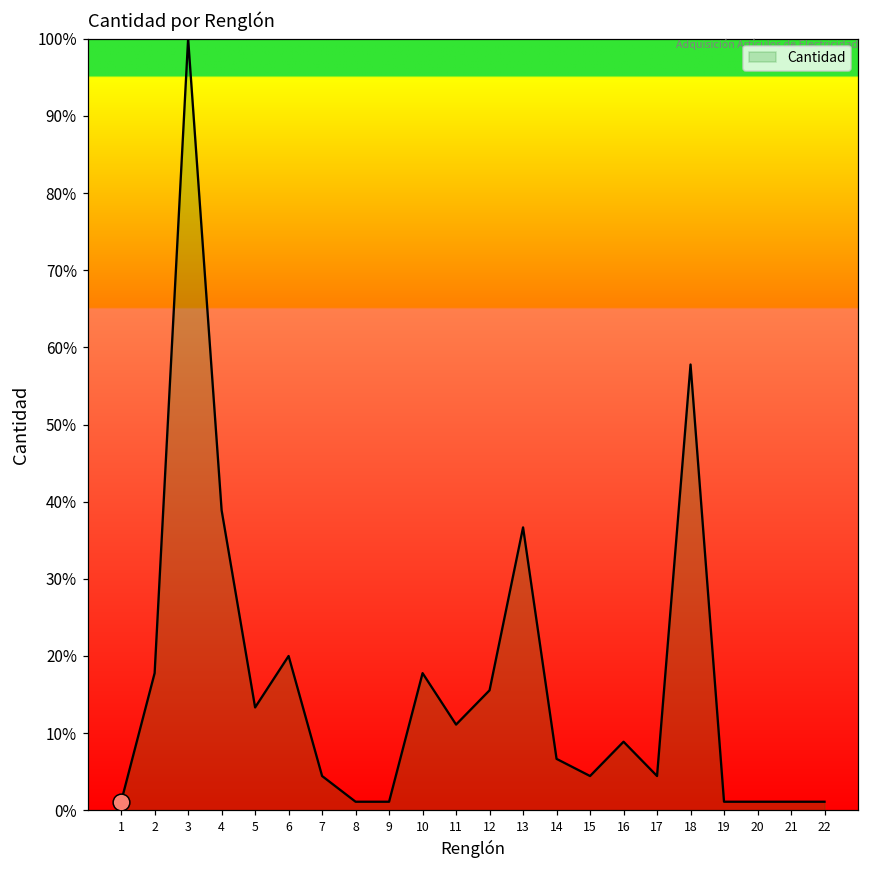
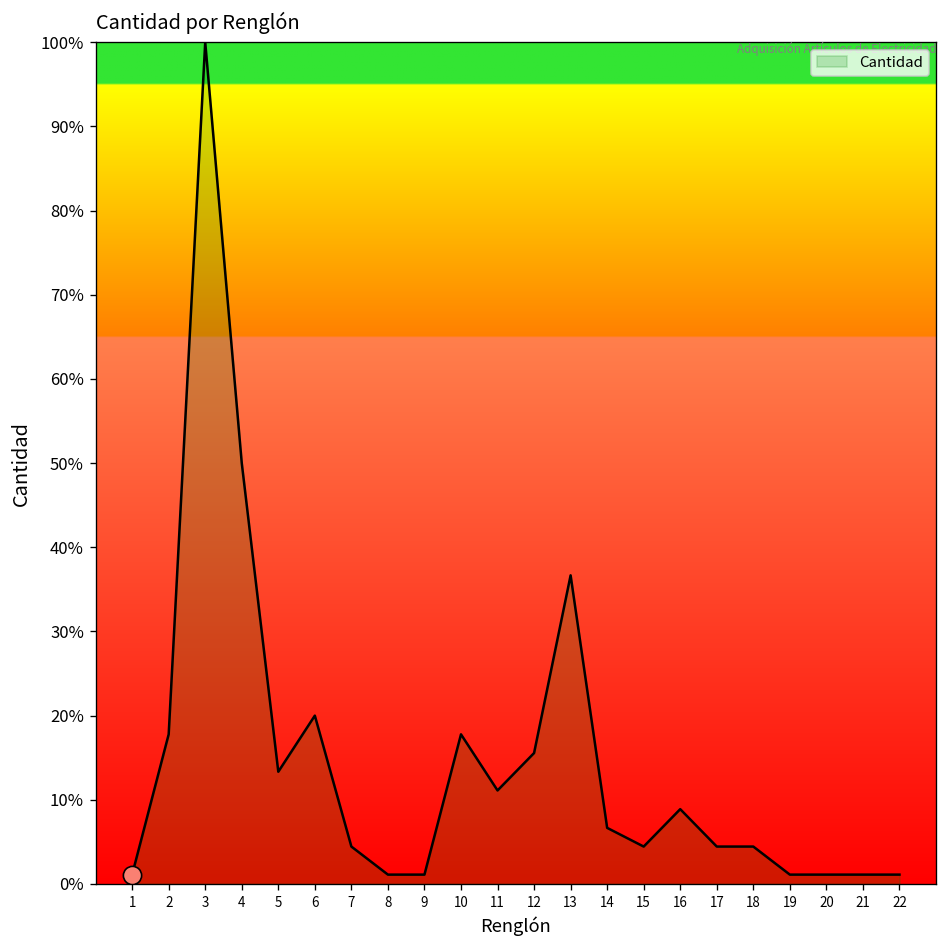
Cantidad, 4: 39% -> 50%
Cantidad, 18: 58% -> 4%
